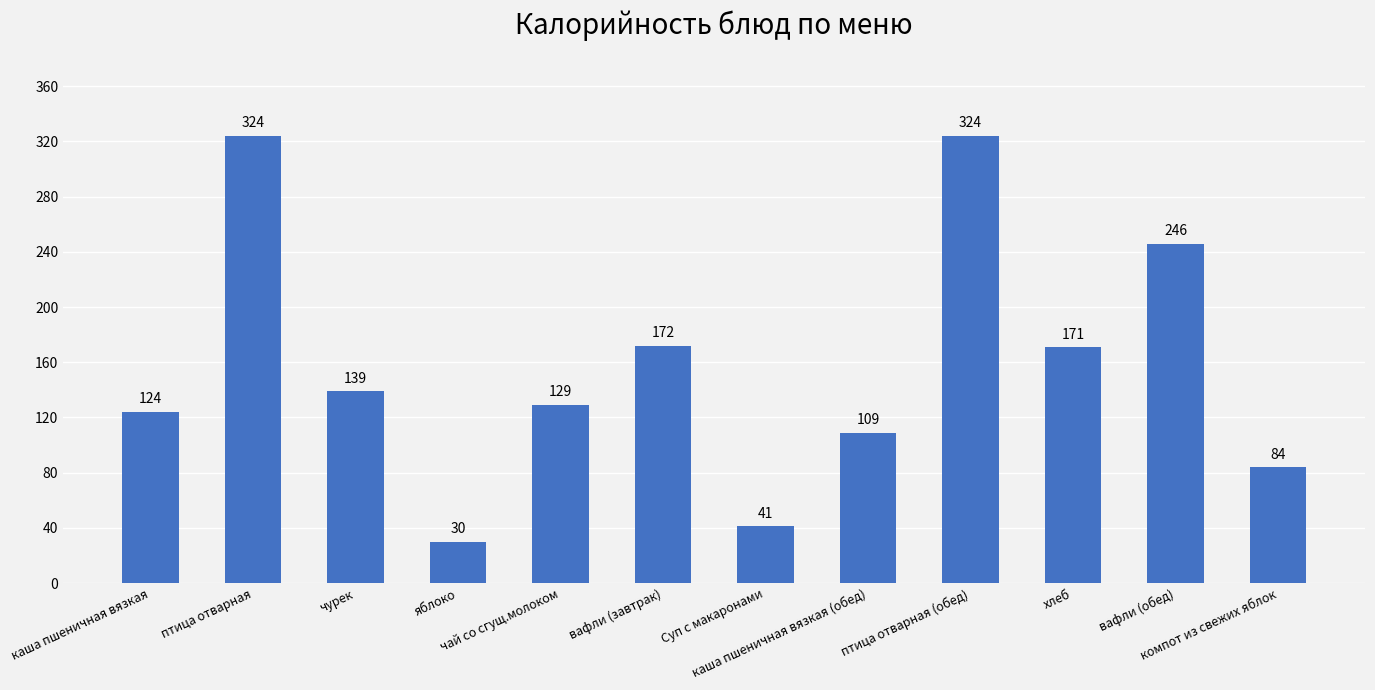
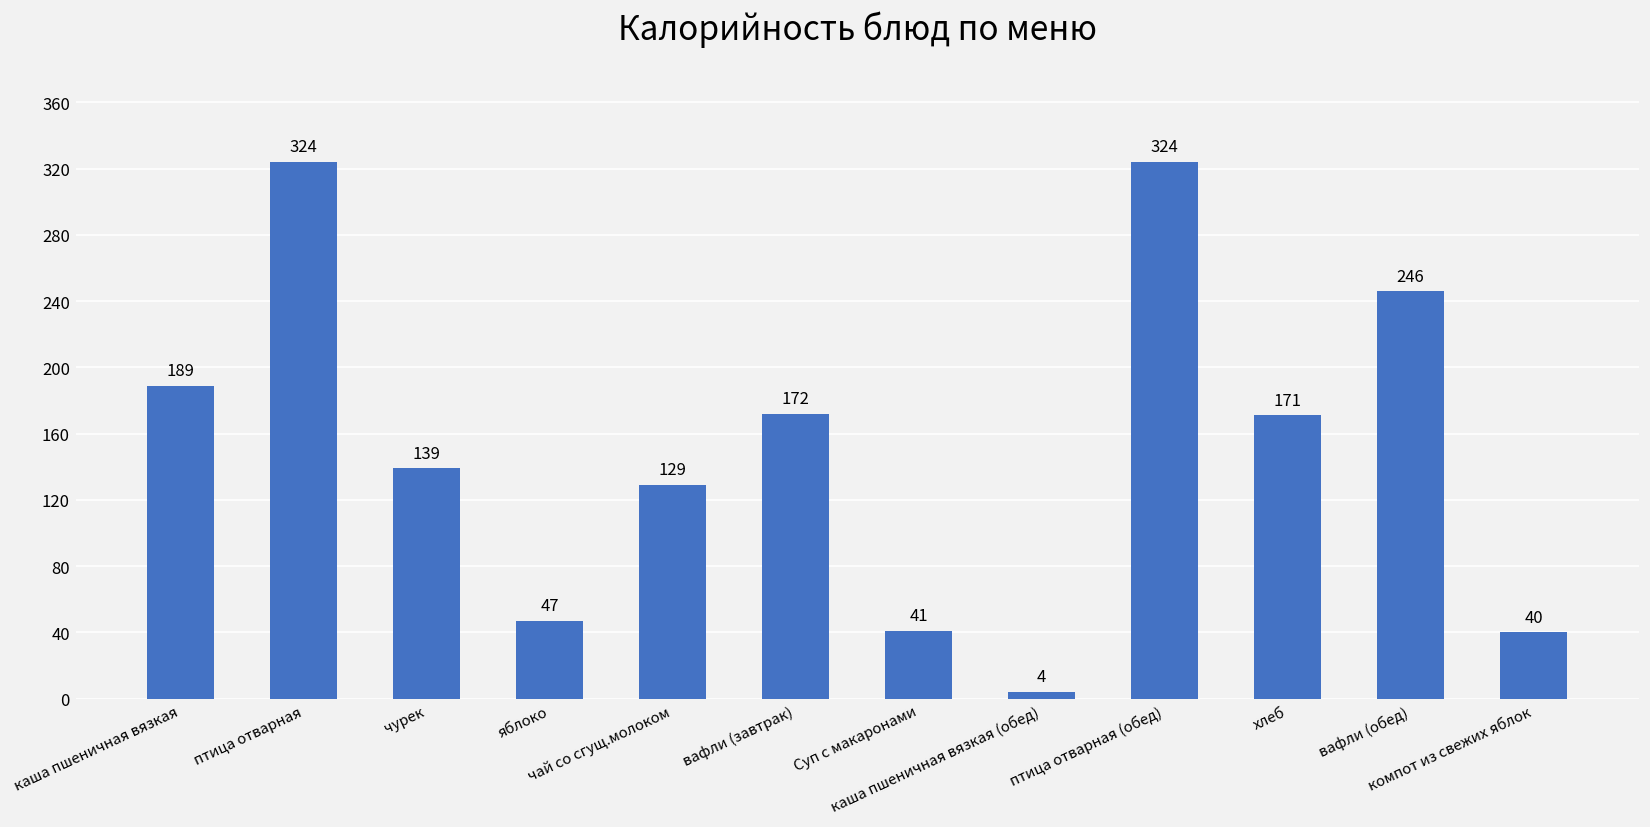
каша пшеничная вязкая: 124 -> 189
яблоко: 30 -> 47
каша пшеничная вязкая (обед): 109 -> 4
компот из свежих яблок: 84 -> 40
